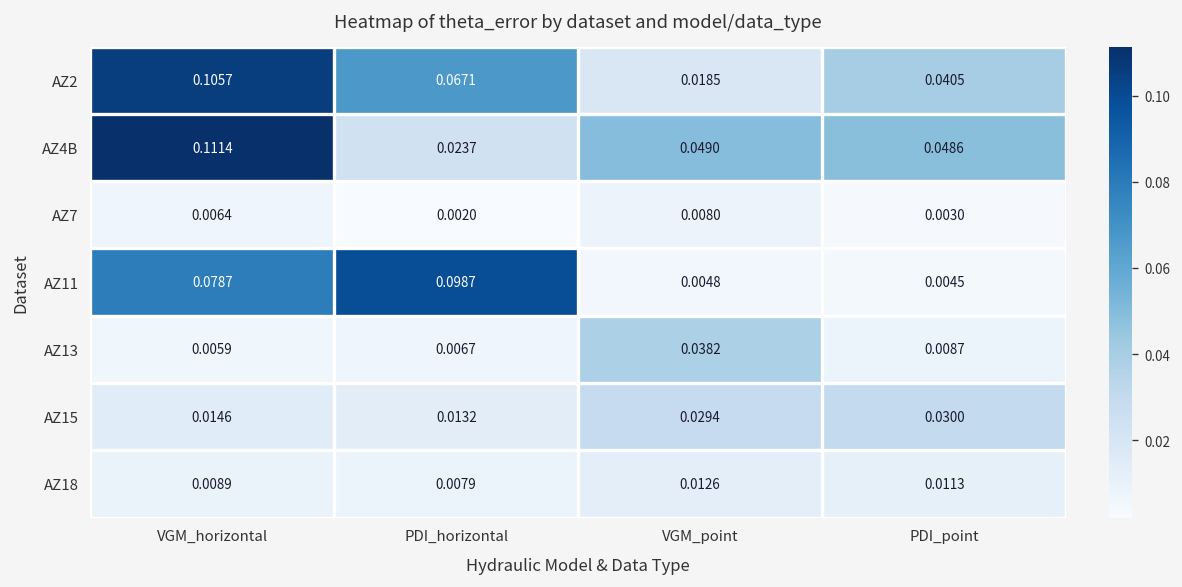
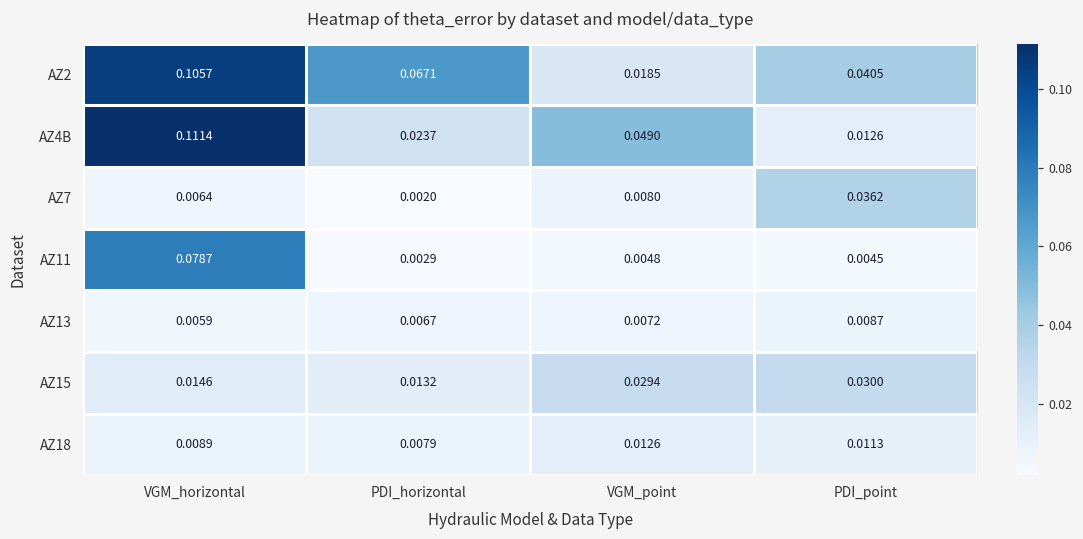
AZ4B, PDI_point: 0.0486 -> 0.0126
AZ7, PDI_point: 0.0030 -> 0.0362
AZ11, PDI_horizontal: 0.0987 -> 0.0029
AZ13, VGM_point: 0.0382 -> 0.0072
